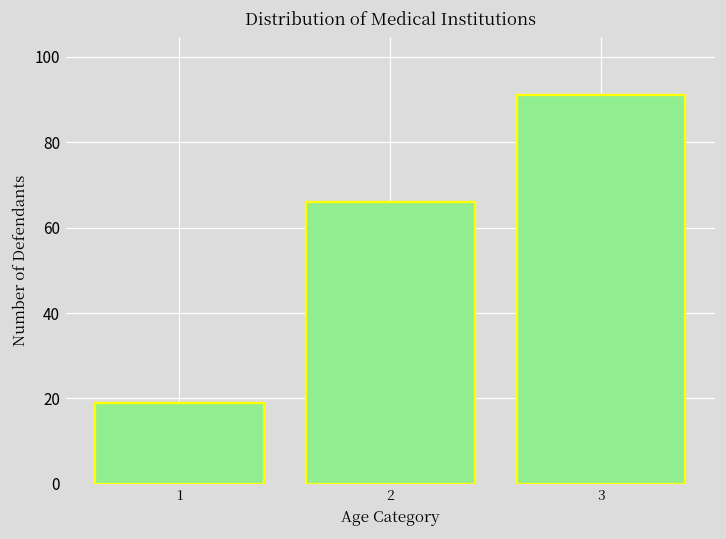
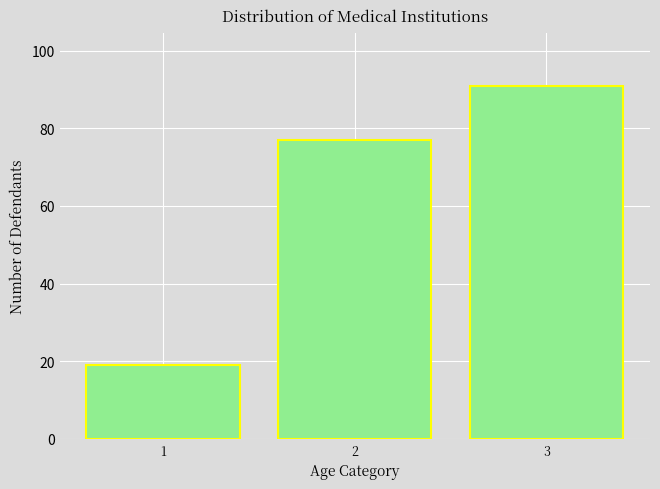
2: 66 -> 77
